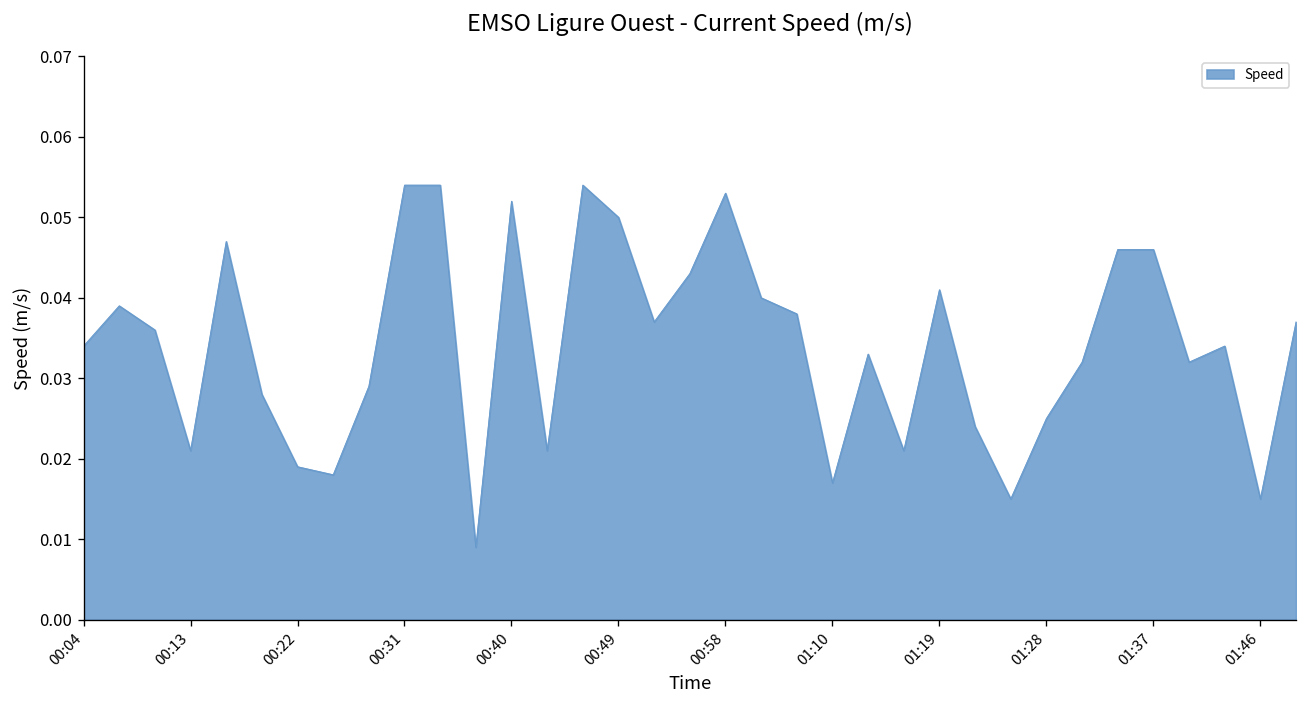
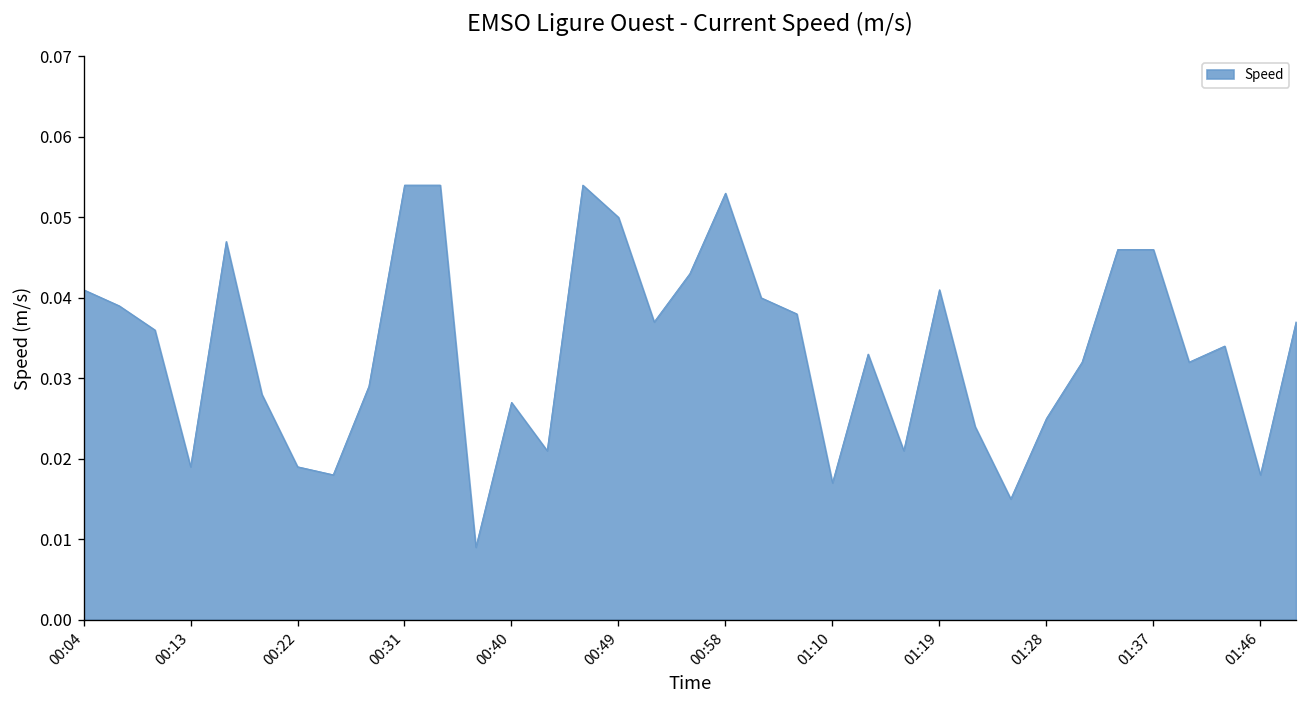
00:04: 0.034 -> 0.041
00:13: 0.021 -> 0.019
00:40: 0.052 -> 0.027
01:46: 0.015 -> 0.018
